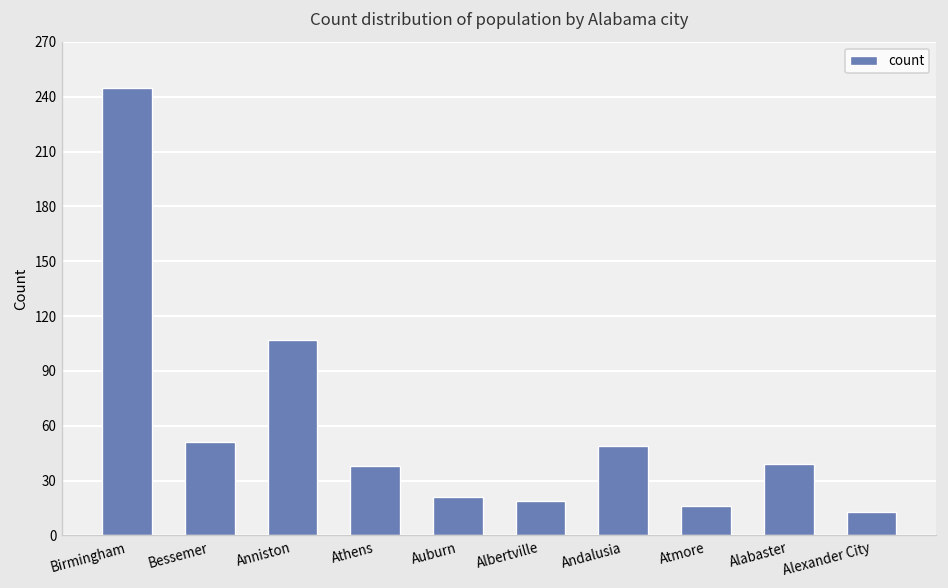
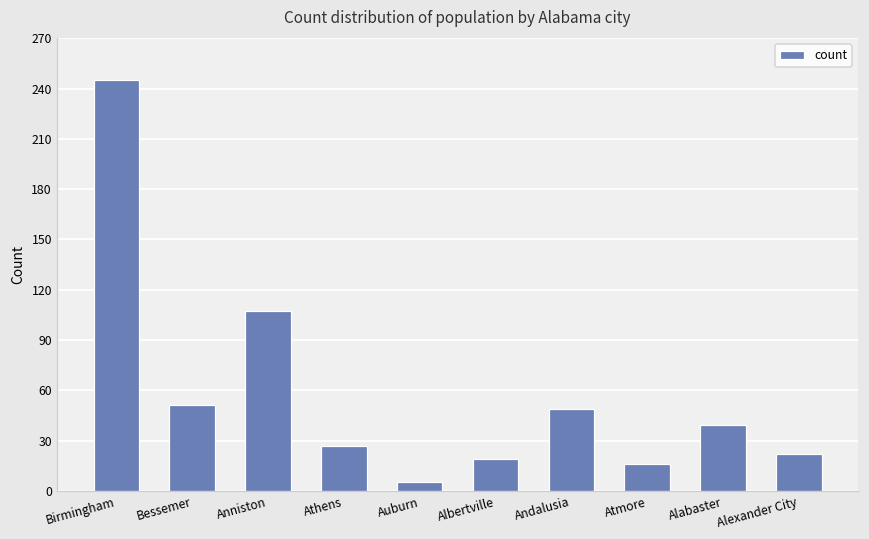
Athens: 38 -> 27
Auburn: 21 -> 5
Alexander City: 13 -> 22
